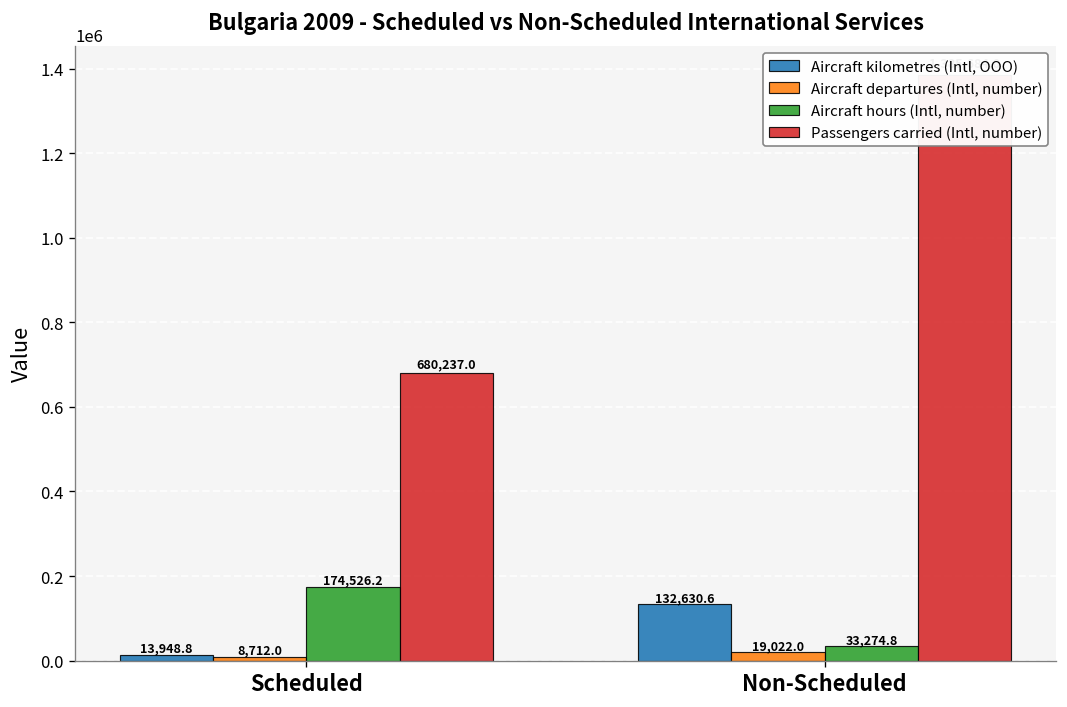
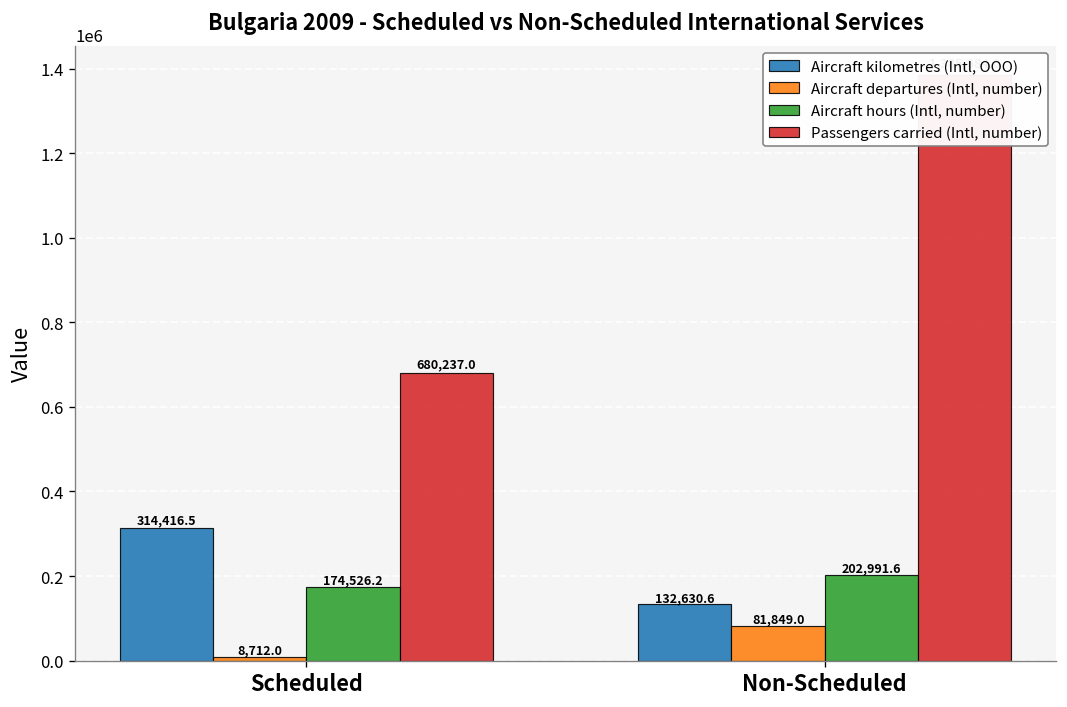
Aircraft kilometres (Intl, OOO), Scheduled: 13,948.8 -> 314,416.5
Aircraft departures (Intl, number), Non-Scheduled: 19,022.0 -> 81,849.0
Aircraft hours (Intl, number), Non-Scheduled: 33,274.8 -> 202,991.6
